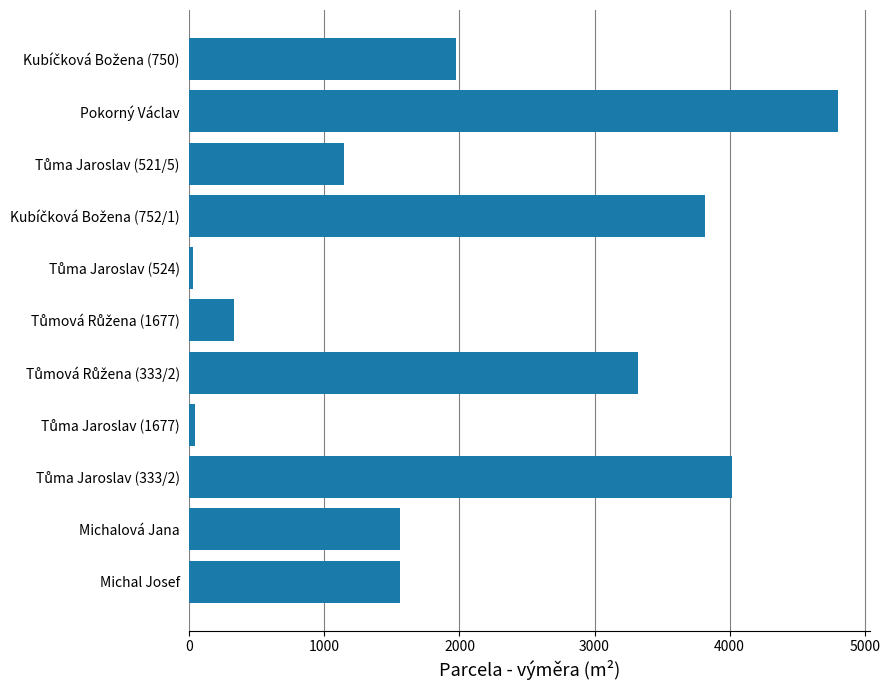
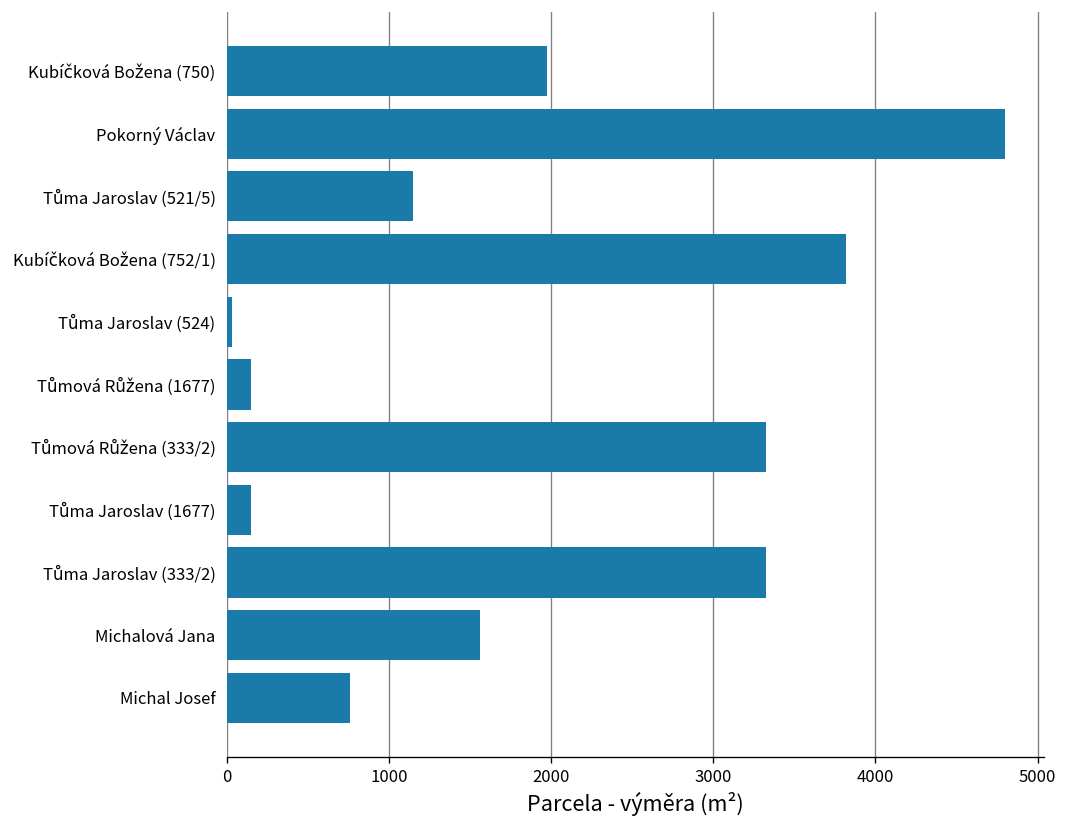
Tůmová Růžena (1677): 330 -> 150
Tůma Jaroslav (1677): 40 -> 150
Tůma Jaroslav (333/2): 4020 -> 3320
Michal Josef: 1560 -> 760
